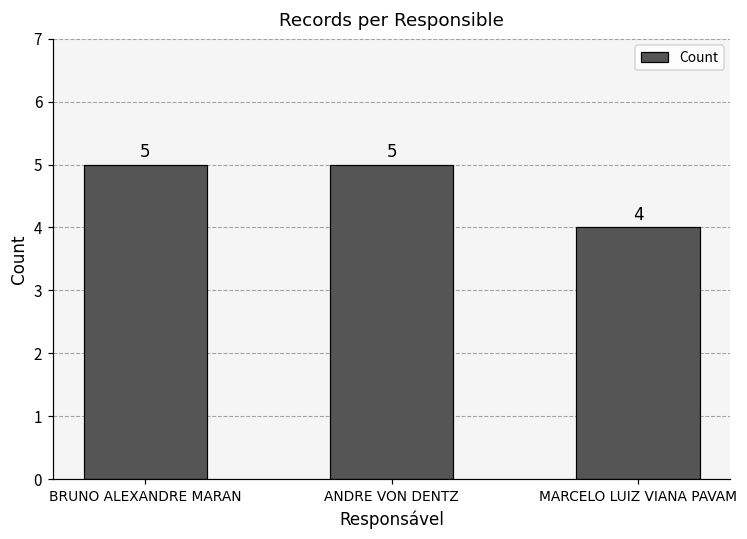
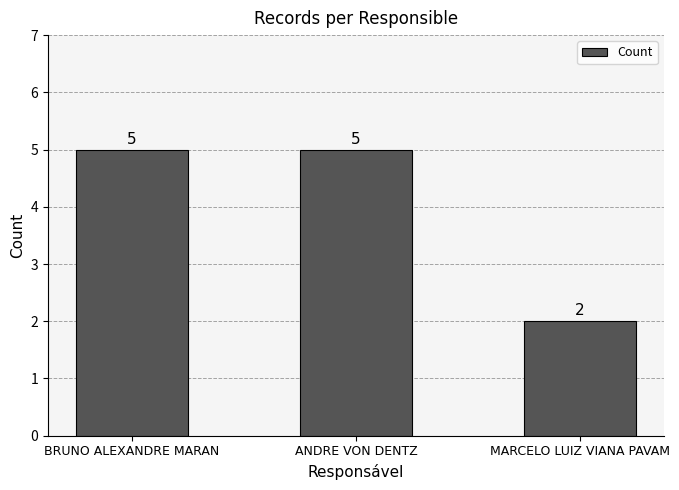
MARCELO LUIZ VIANA PAVAM: 4 -> 2
